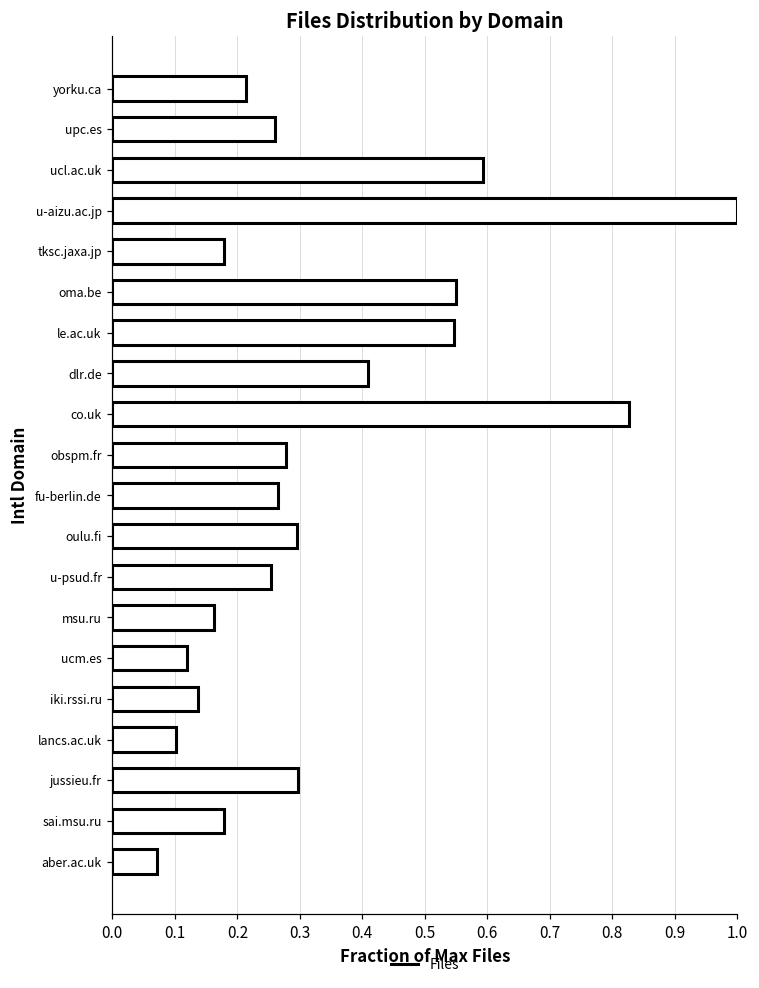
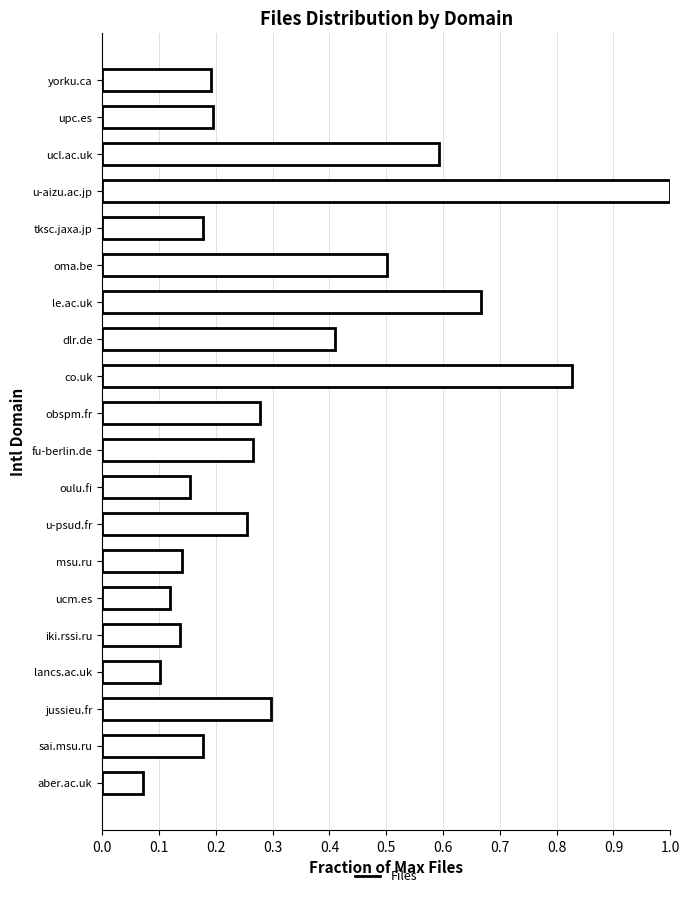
yorku.ca: 0.21 -> 0.19
upc.es: 0.26 -> 0.20
oma.be: 0.55 -> 0.50
le.ac.uk: 0.55 -> 0.67
oulu.fi: 0.30 -> 0.16
msu.ru: 0.16 -> 0.14
